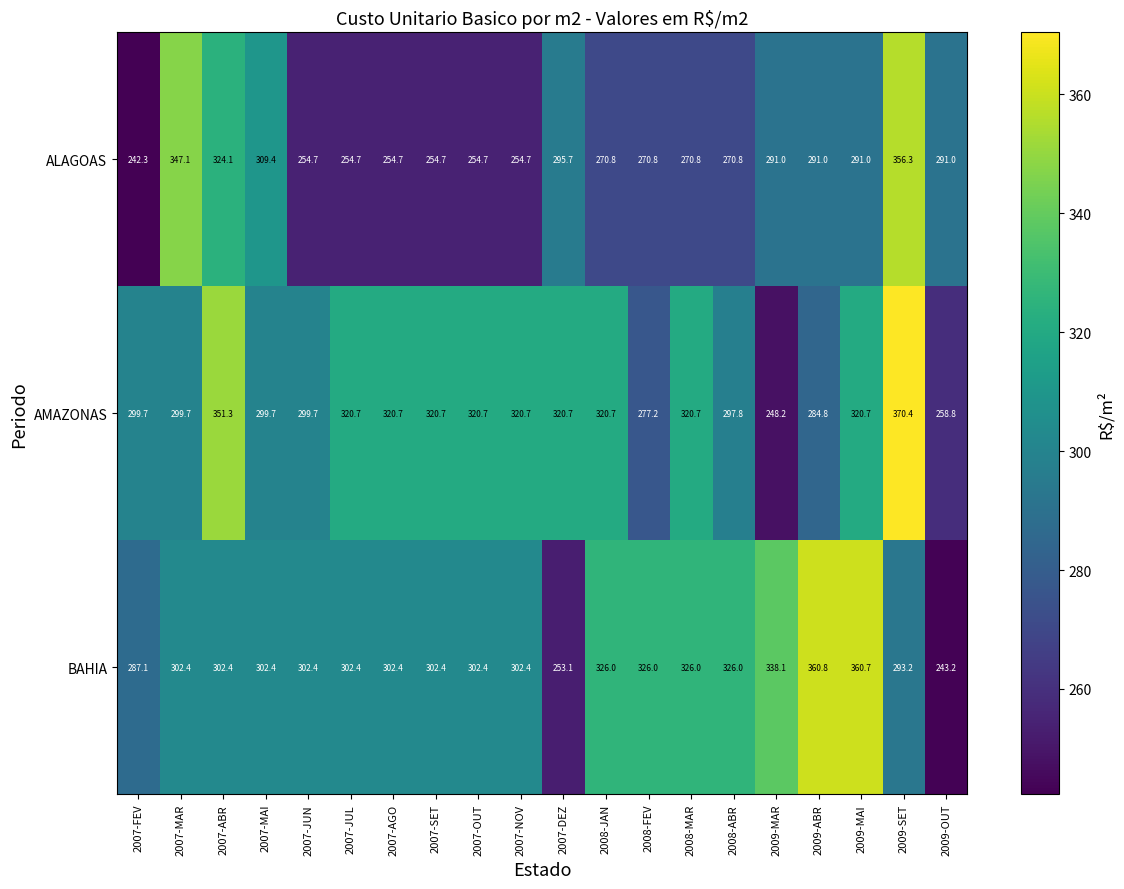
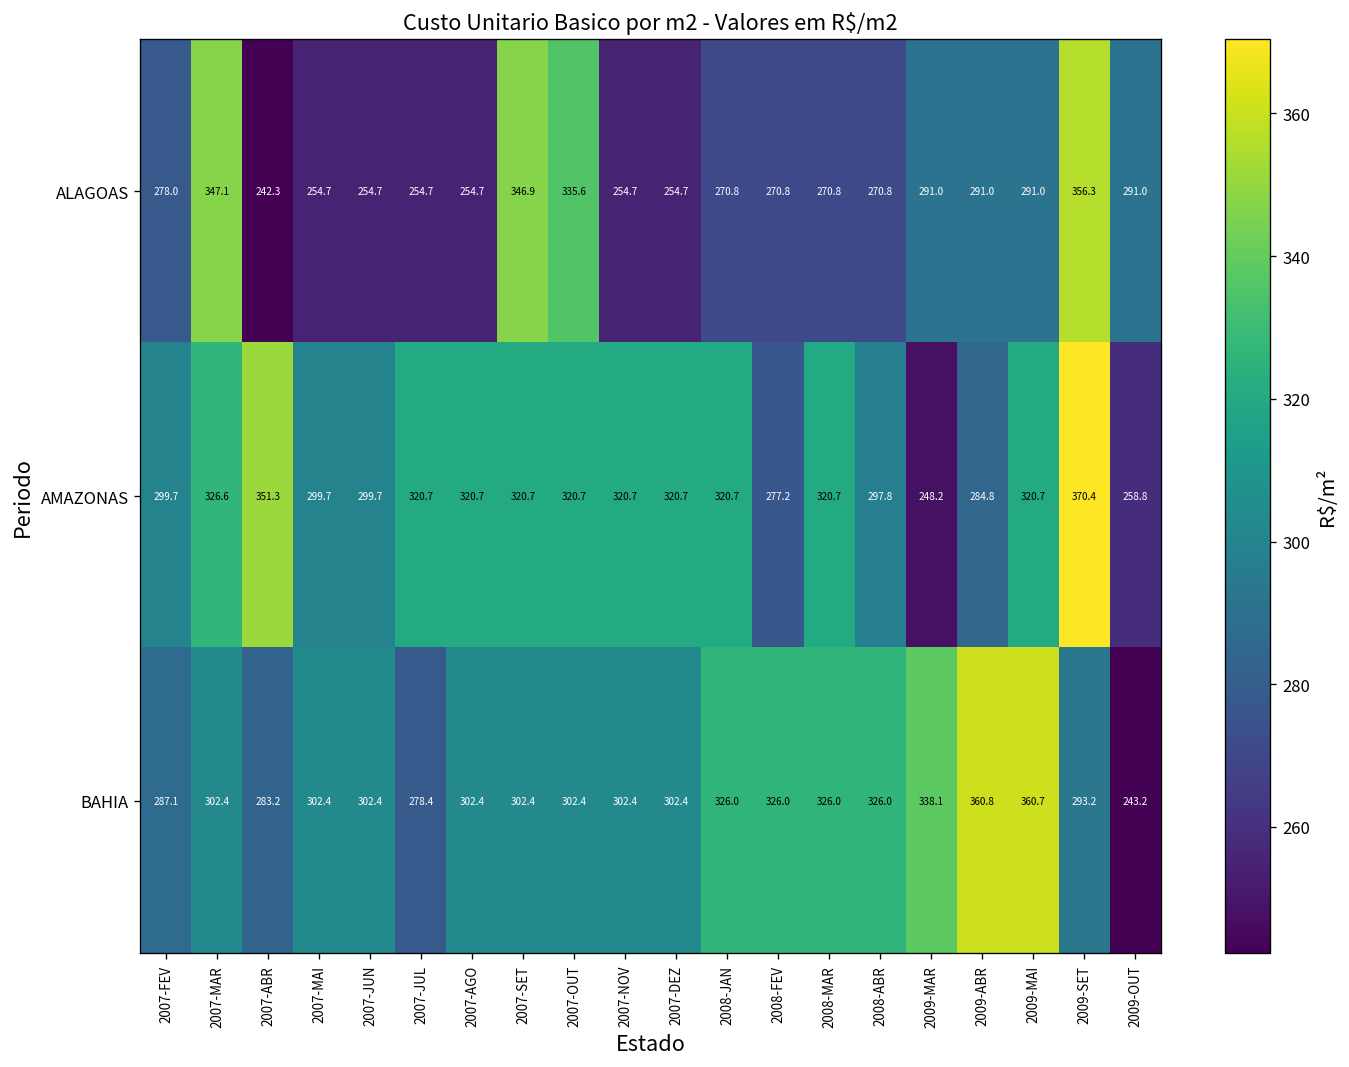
ALAGOAS, 2007-FEV: 242.3 -> 278.0
ALAGOAS, 2007-ABR: 324.1 -> 242.3
ALAGOAS, 2007-MAI: 309.4 -> 254.7
ALAGOAS, 2007-SET: 254.7 -> 346.9
ALAGOAS, 2007-OUT: 254.7 -> 335.6
ALAGOAS, 2007-DEZ: 295.7 -> 254.7
AMAZONAS, 2007-MAR: 299.7 -> 326.6
BAHIA, 2007-ABR: 302.4 -> 283.2
BAHIA, 2007-JUL: 302.4 -> 278.4
BAHIA, 2007-DEZ: 253.1 -> 302.4
